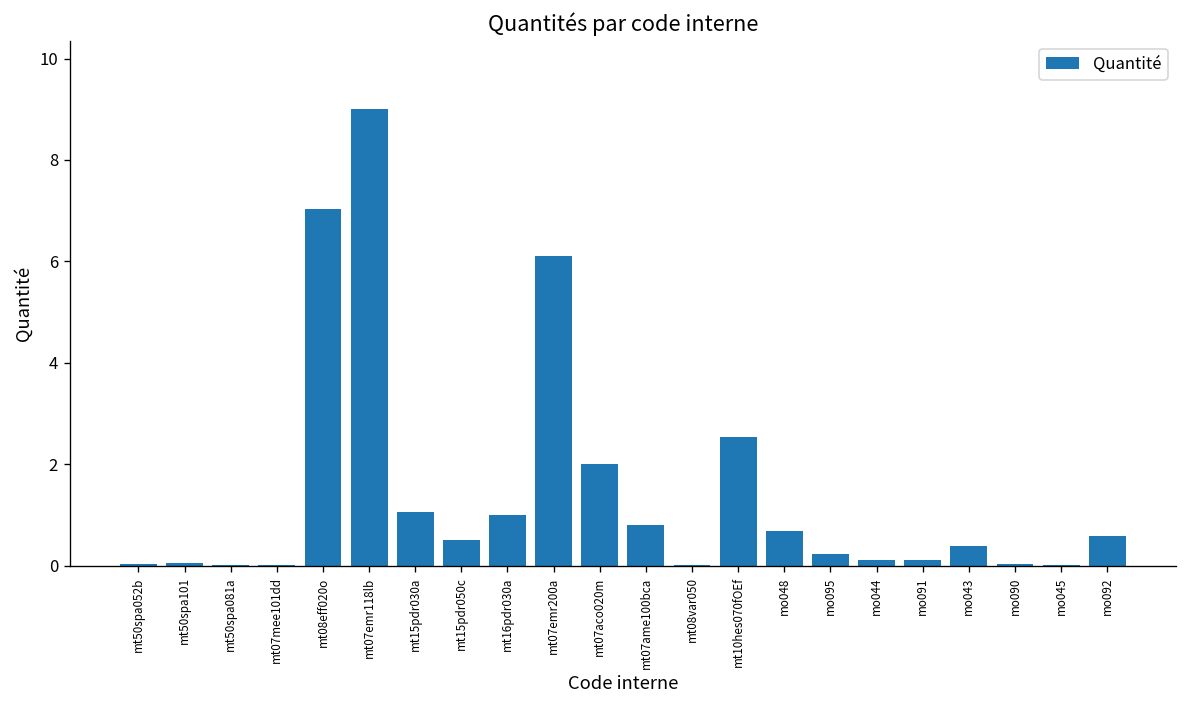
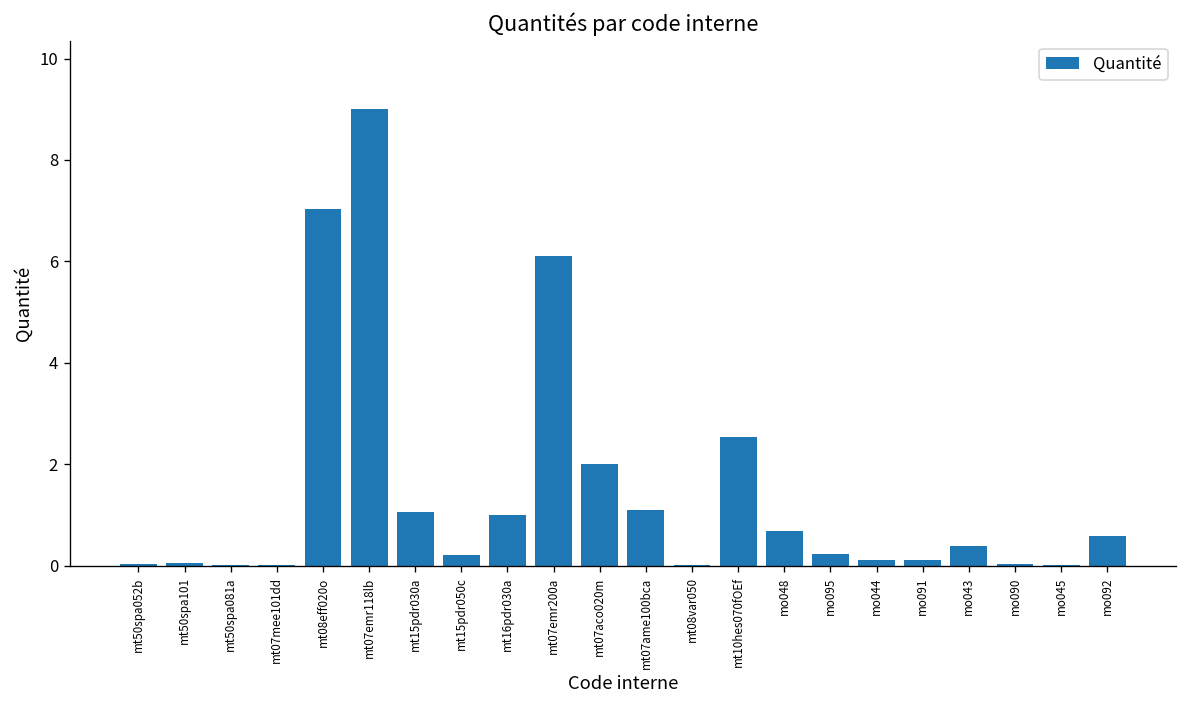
mt15pdr050c: 0.5 -> 0.2
mt07ame100bca: 0.8 -> 1.1
